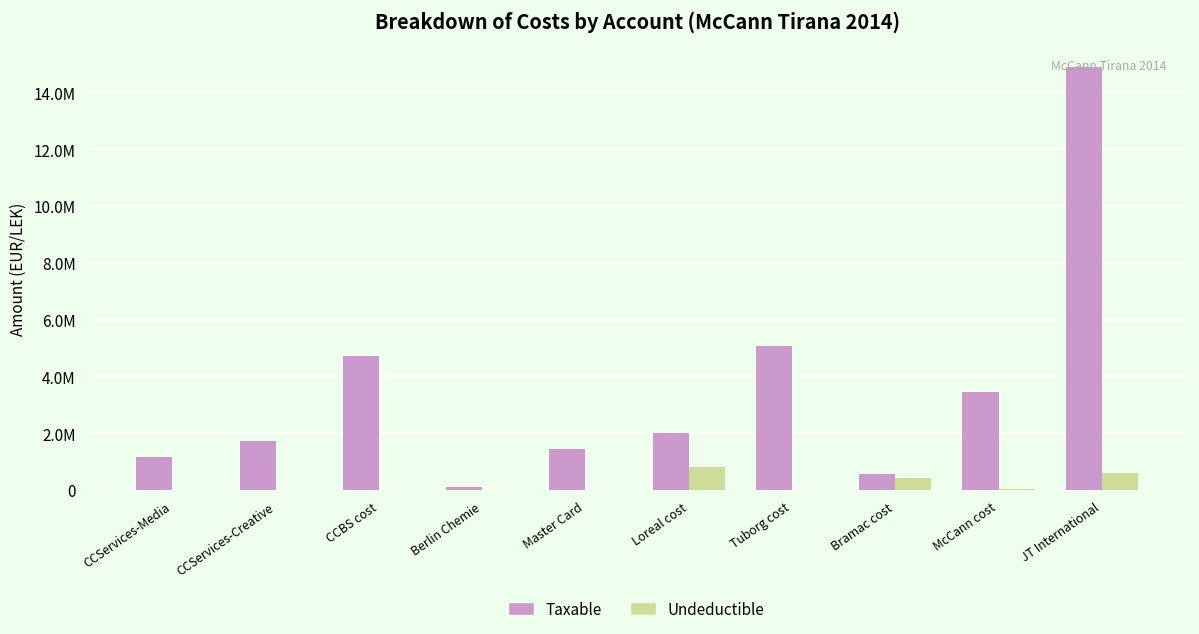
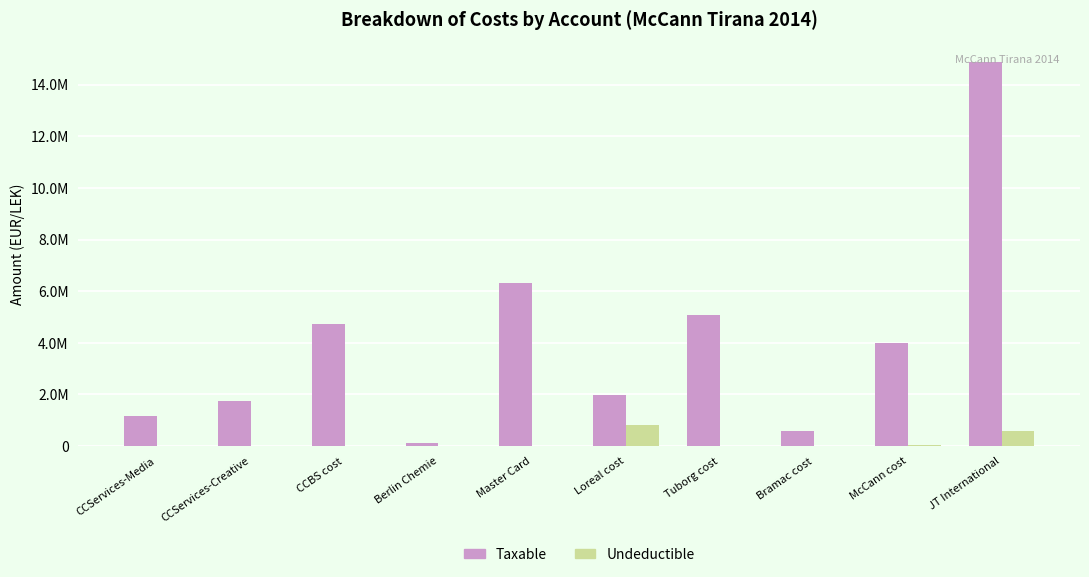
Taxable, Master Card: 1400000 -> 6300000
Undeductible, Bramac cost: 400000 -> 0
Taxable, McCann cost: 3400000 -> 4000000
